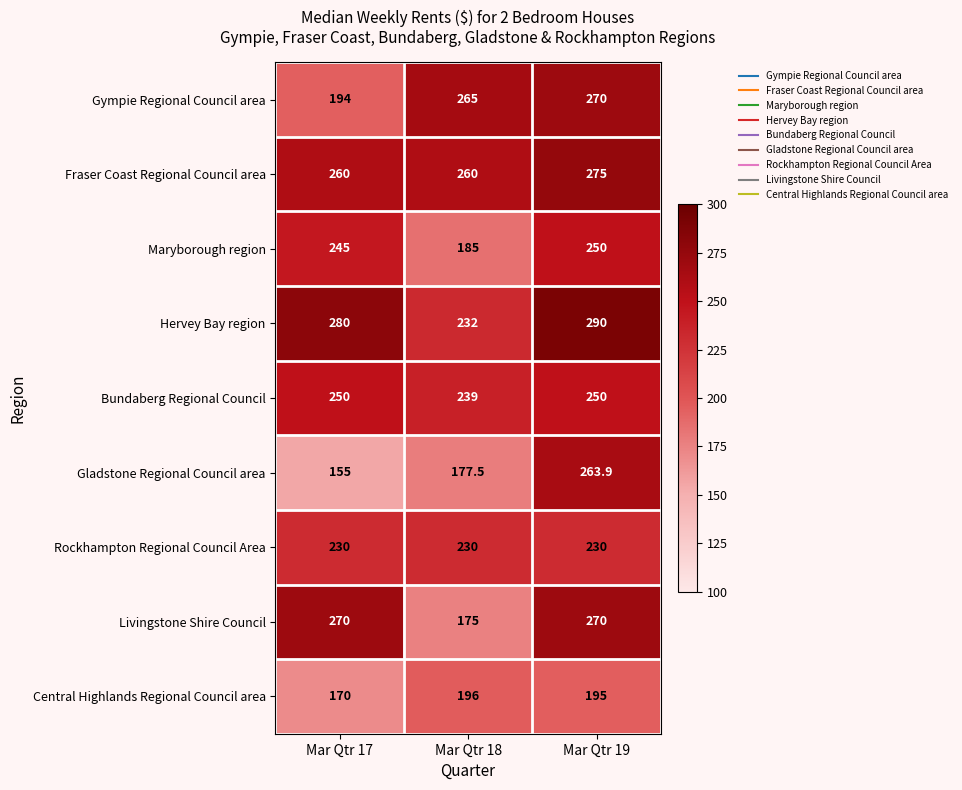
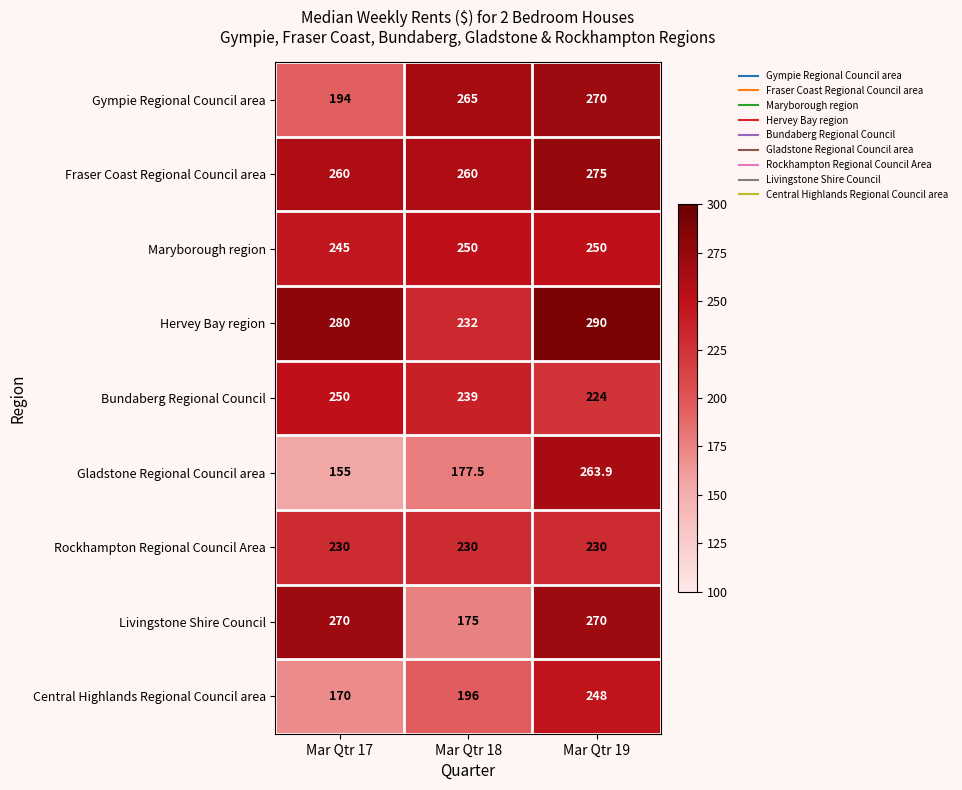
Maryborough region, Mar Qtr 18: 185 -> 250
Bundaberg Regional Council, Mar Qtr 19: 250 -> 224
Central Highlands Regional Council area, Mar Qtr 19: 195 -> 248
